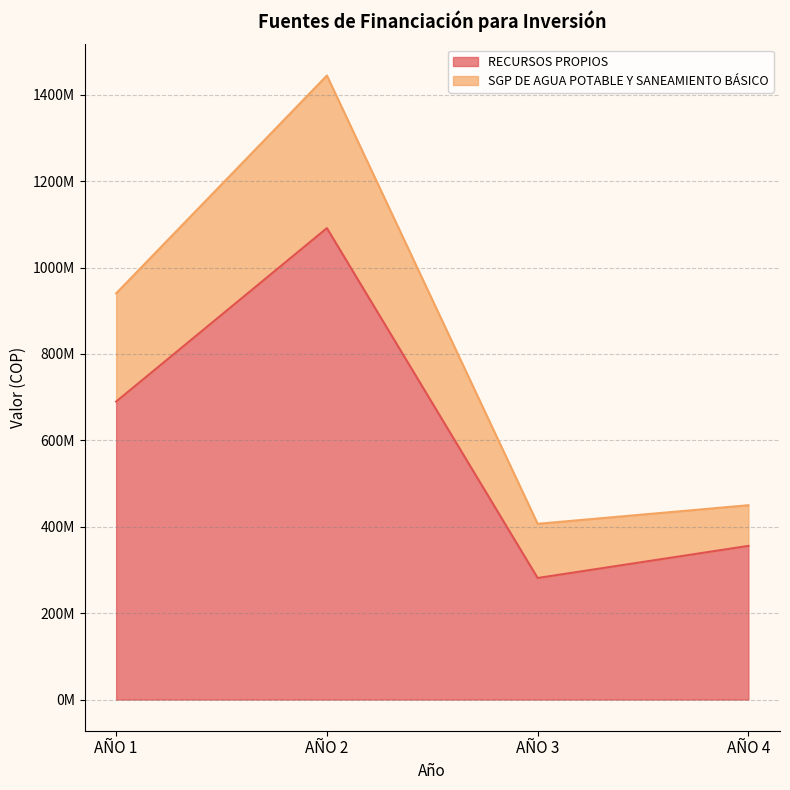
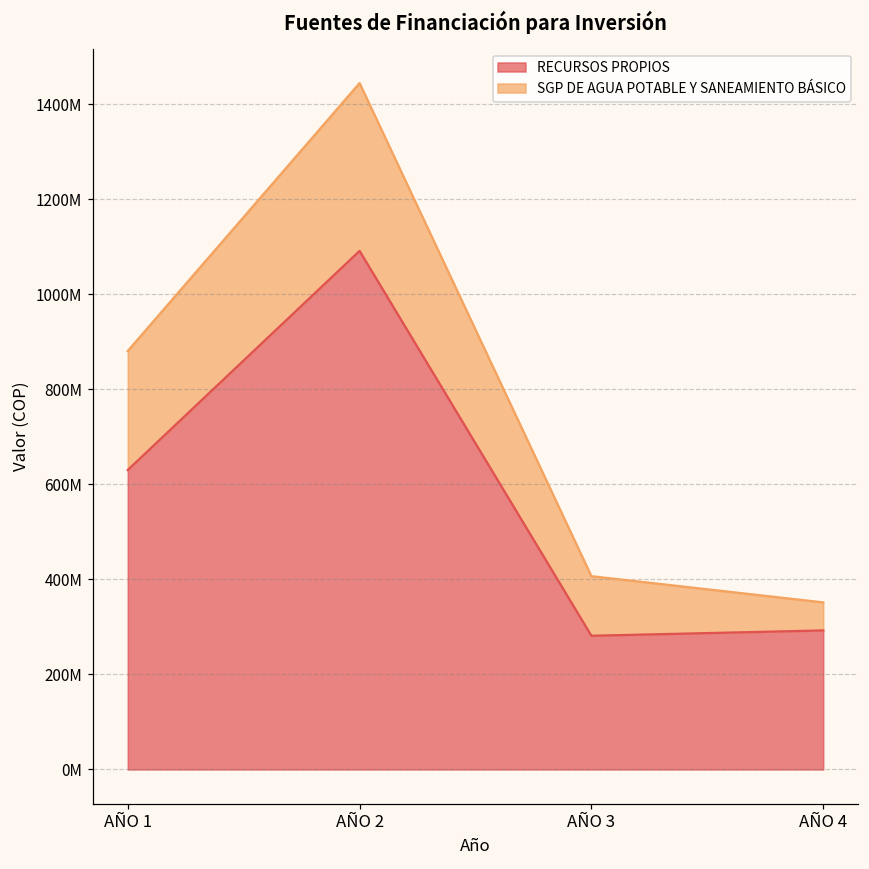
RECURSOS PROPIOS, AÑO 1: 690000000 -> 630000000
RECURSOS PROPIOS, AÑO 4: 360000000 -> 290000000
SGP DE AGUA POTABLE Y SANEAMIENTO BÁSICO, AÑO 4: 90000000 -> 60000000
